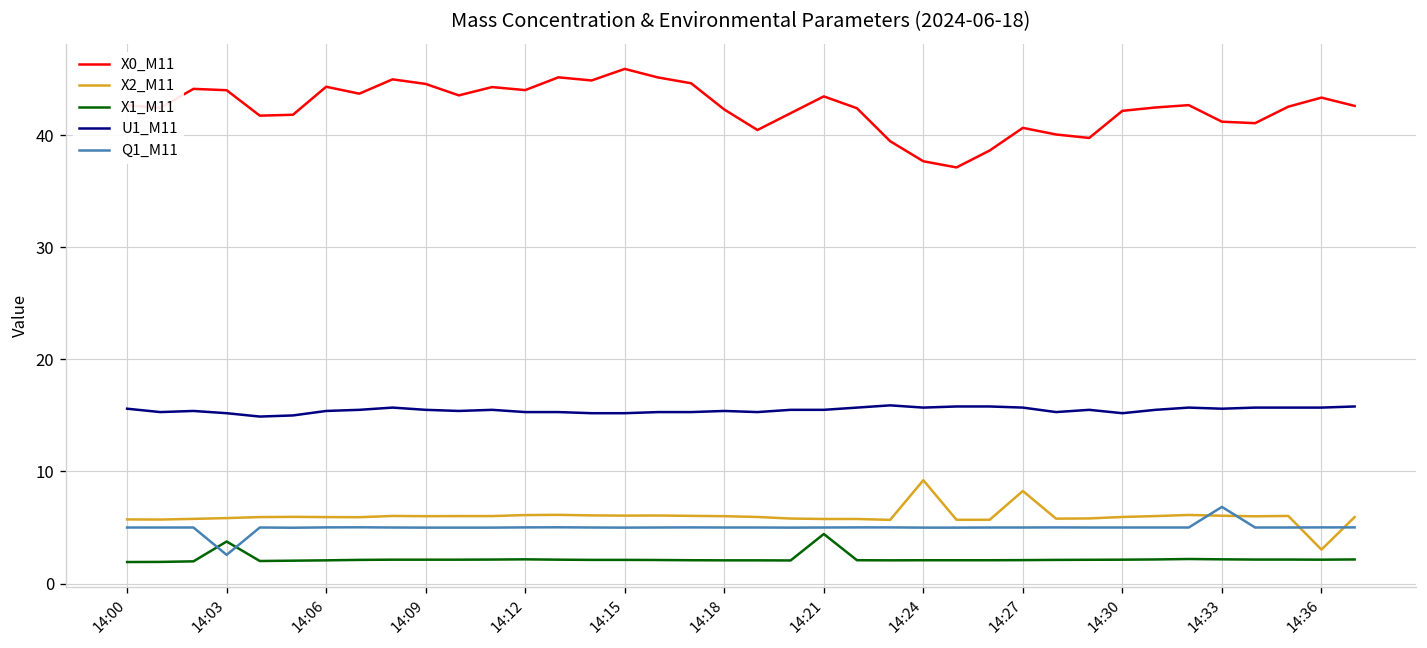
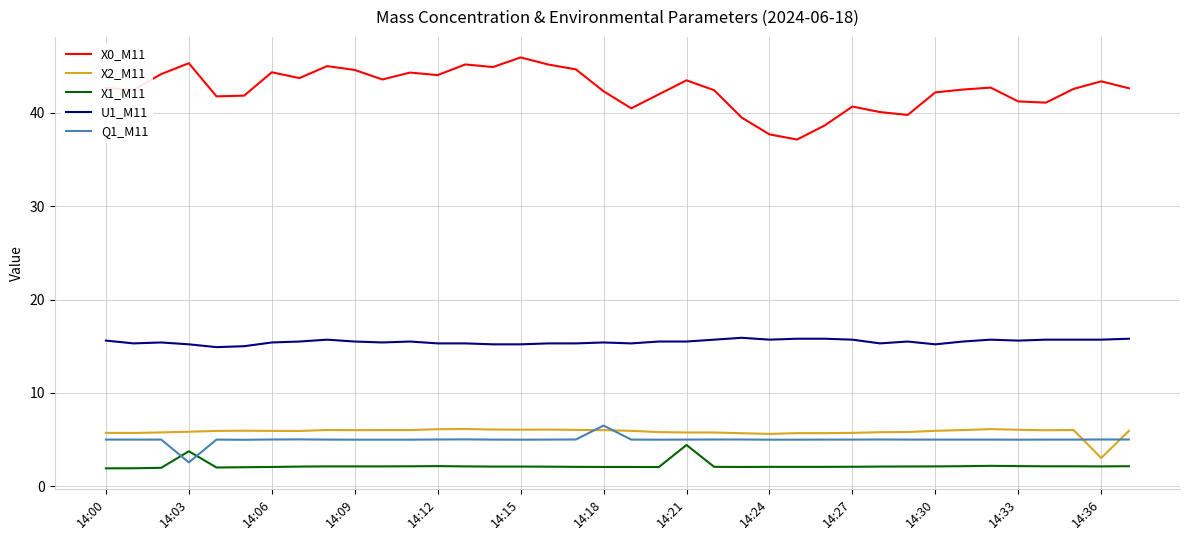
X0_M11, 14:03: 44 -> 45
Q1_M11, 14:18: 5 -> 7
X2_M11, 14:24: 9 -> 6
X2_M11, 14:27: 8 -> 6
Q1_M11, 14:33: 7 -> 5
